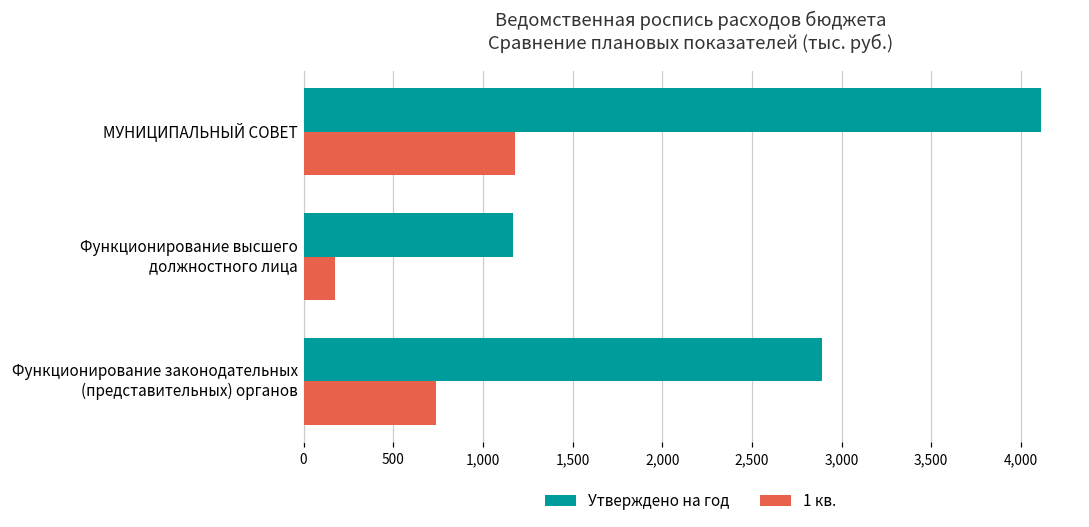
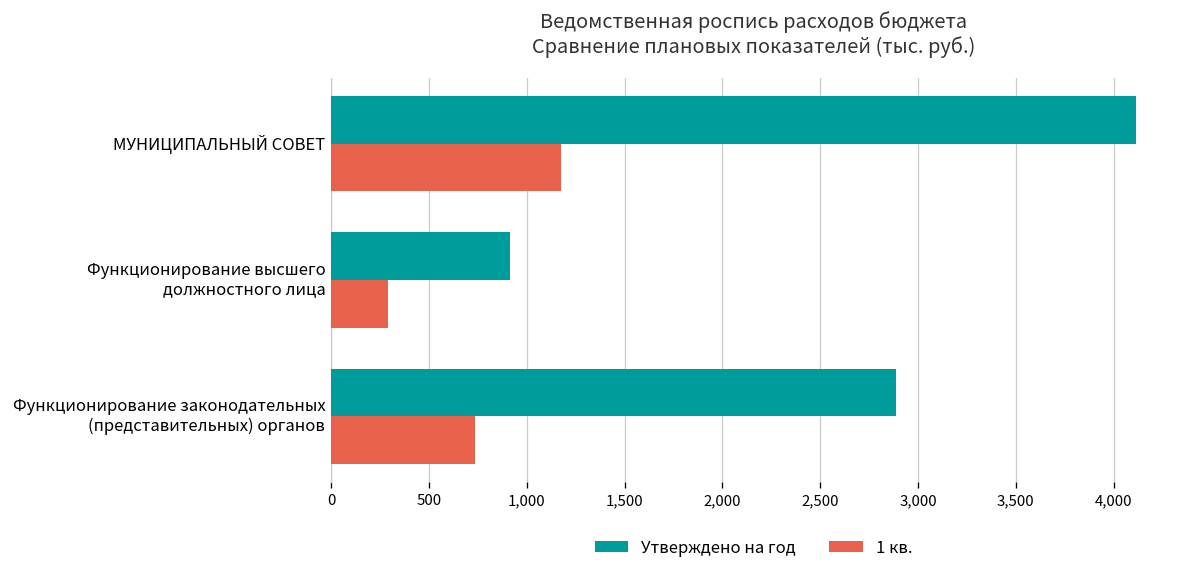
Утверждено на год, Функционирование высшего должностного лица: 1,170 -> 910
1 кв., Функционирование высшего должностного лица: 180 -> 290
